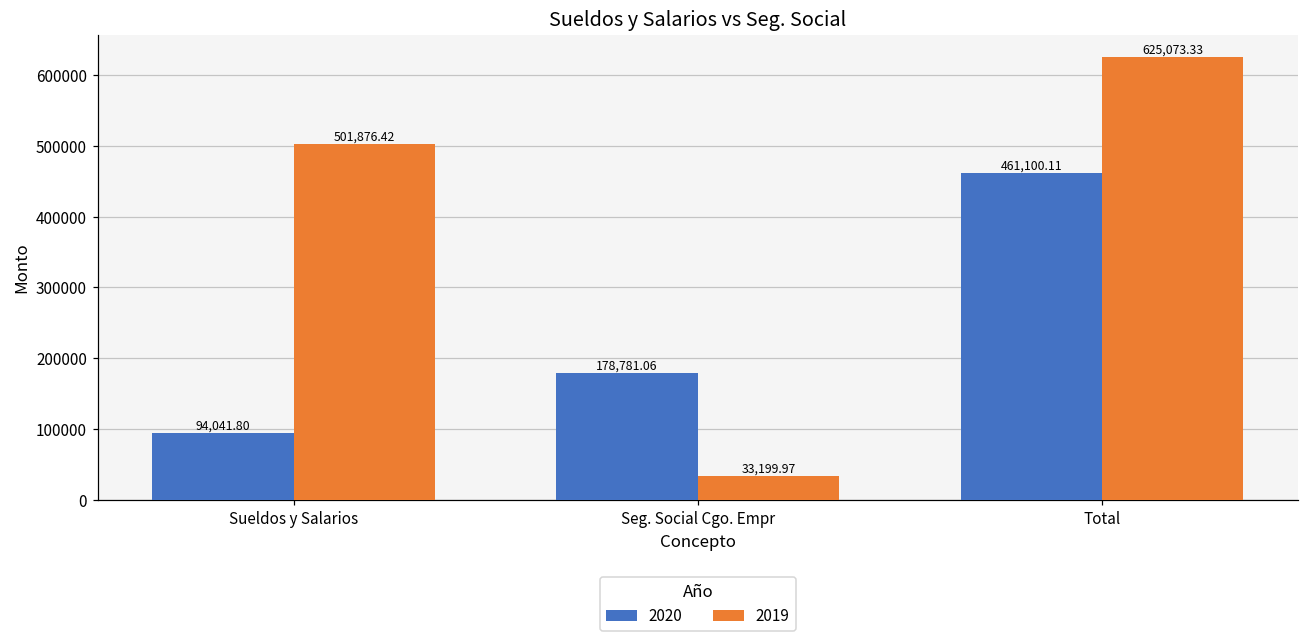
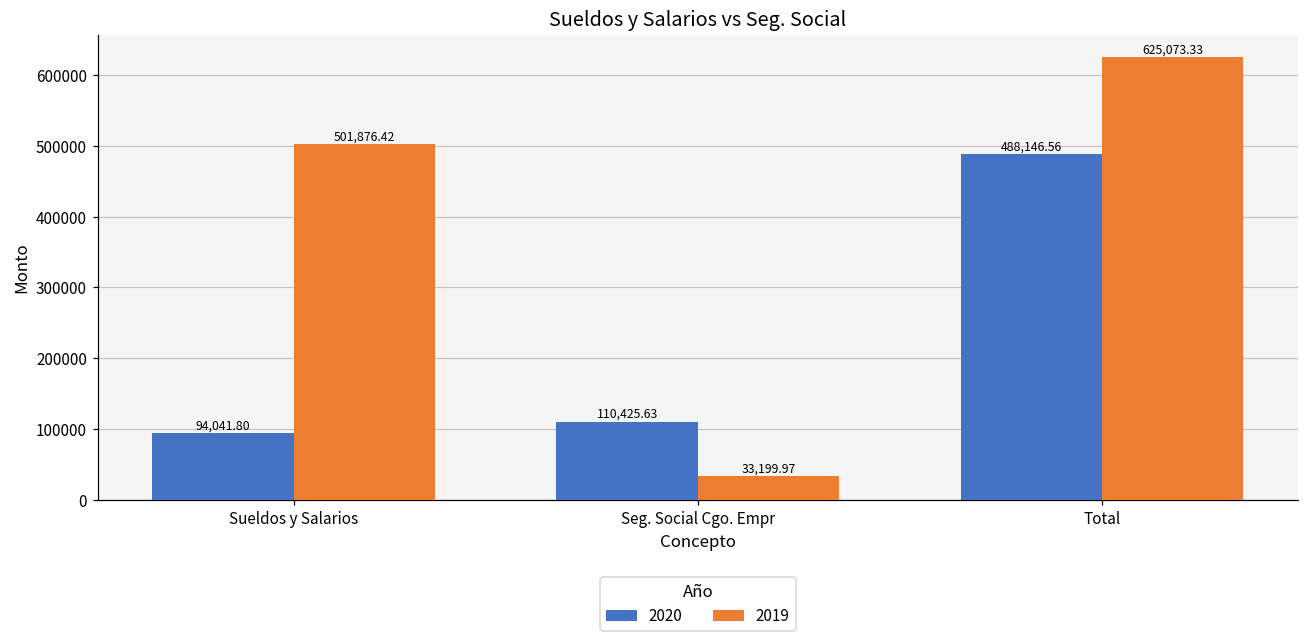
2020, Seg. Social Cgo. Empr: 178,781.06 -> 110,425.63
2020, Total: 461,100.11 -> 488,146.56
